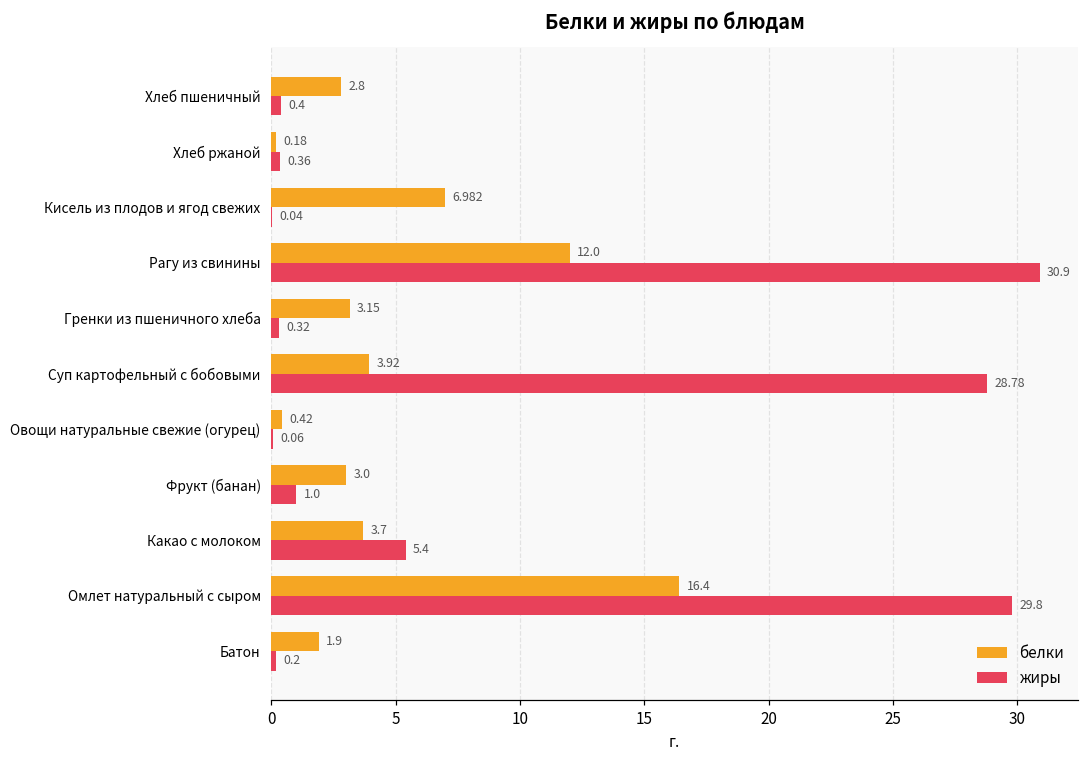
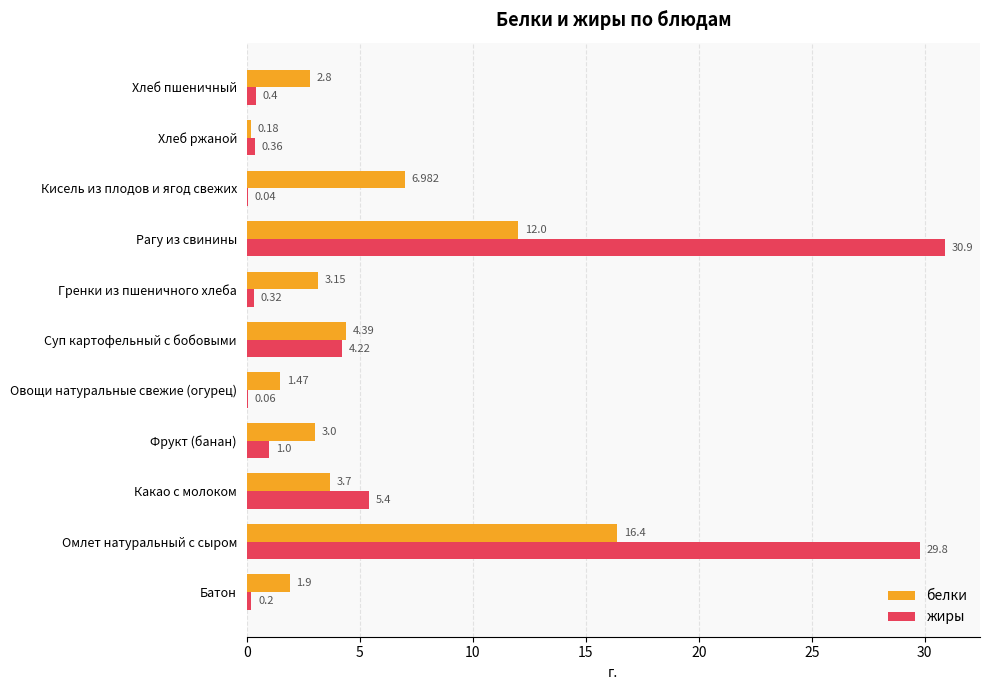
белки, Суп картофельный с бобовыми: 3.92 -> 4.39
жиры, Суп картофельный с бобовыми: 28.78 -> 4.22
белки, Овощи натуральные свежие (огурец): 0.42 -> 1.47
